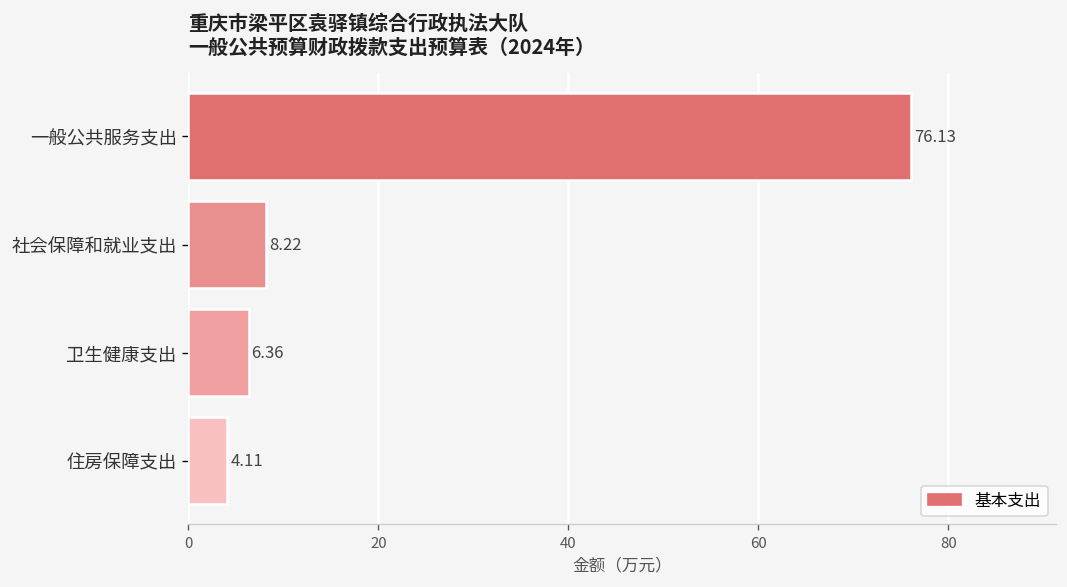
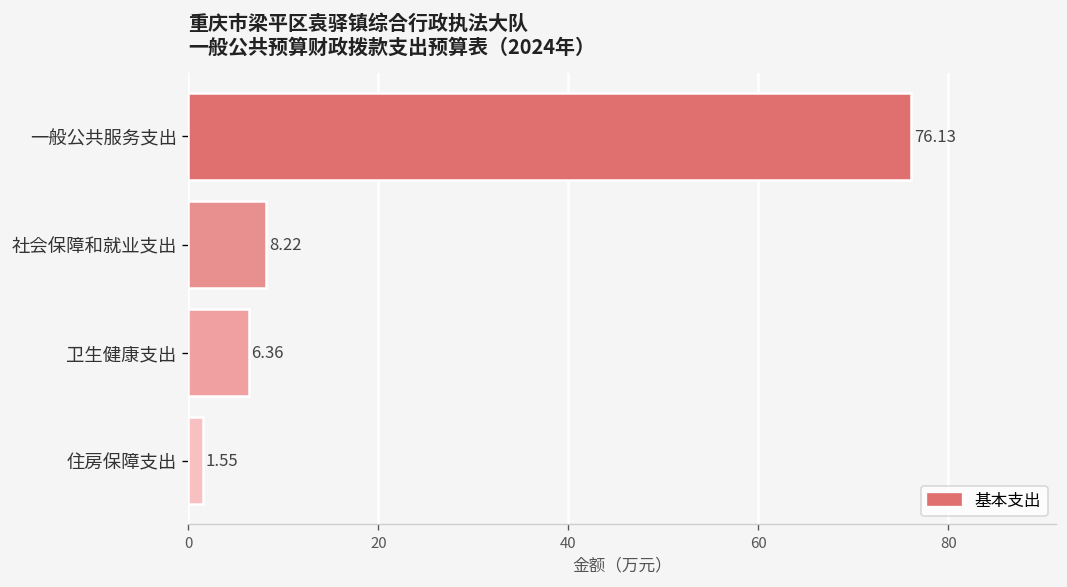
住房保障支出: 4.11 -> 1.55
